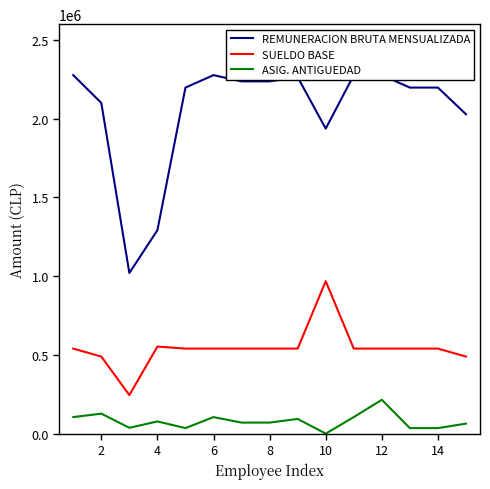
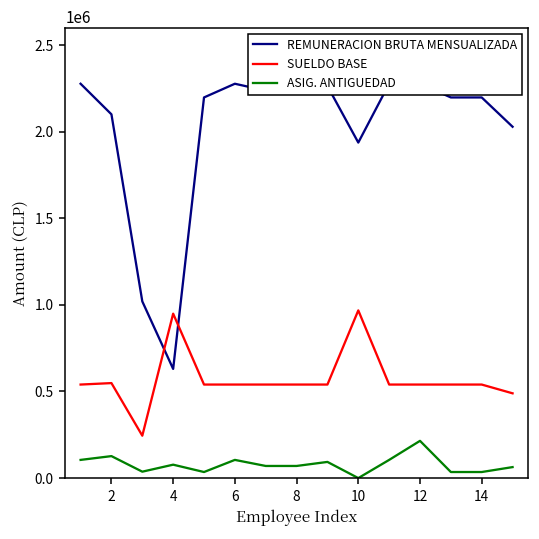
SUELDO BASE, 2: 490000 -> 550000
REMUNERACION BRUTA MENSUALIZADA, 4: 1290000 -> 630000
SUELDO BASE, 4: 550000 -> 950000
